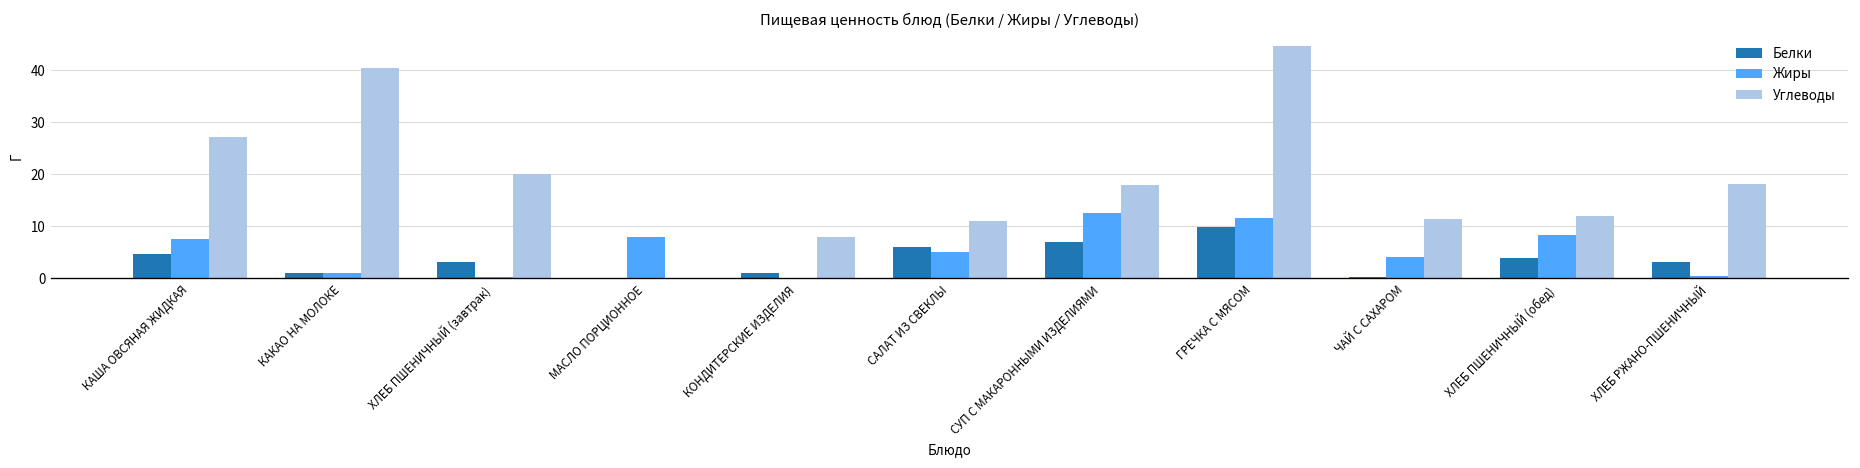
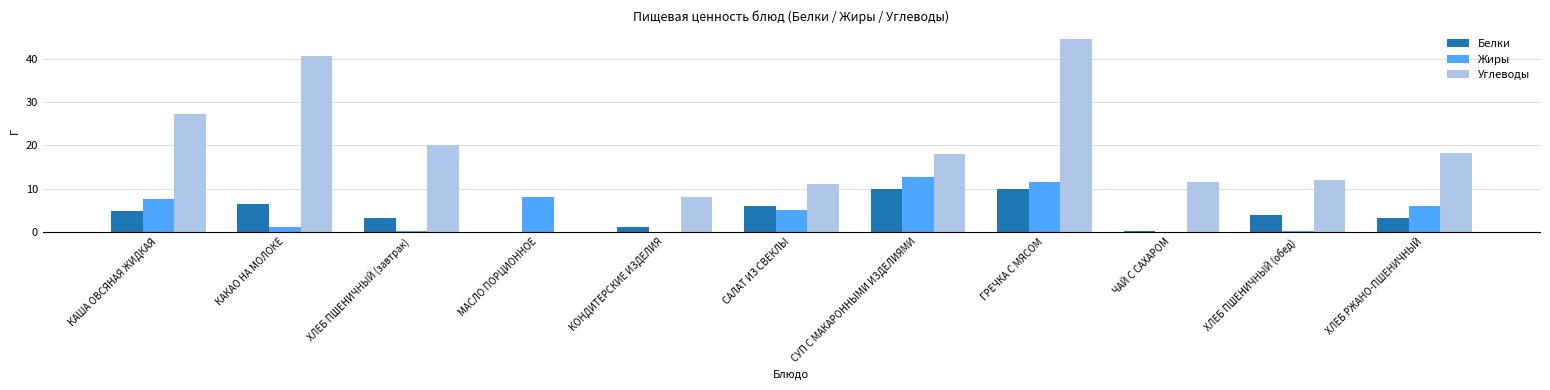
Белки, КАКАО НА МОЛОКЕ: 1 -> 6
Белки, СУП С МАКАРОННЫМИ ИЗДЕЛИЯМИ: 7 -> 10
Жиры, ЧАЙ С САХАРОМ: 4 -> 0
Жиры, ХЛЕБ ПШЕНИЧНЫЙ (обед): 8 -> 0
Жиры, ХЛЕБ РЖАНО-ПШЕНИЧНЫЙ: 0 -> 6
